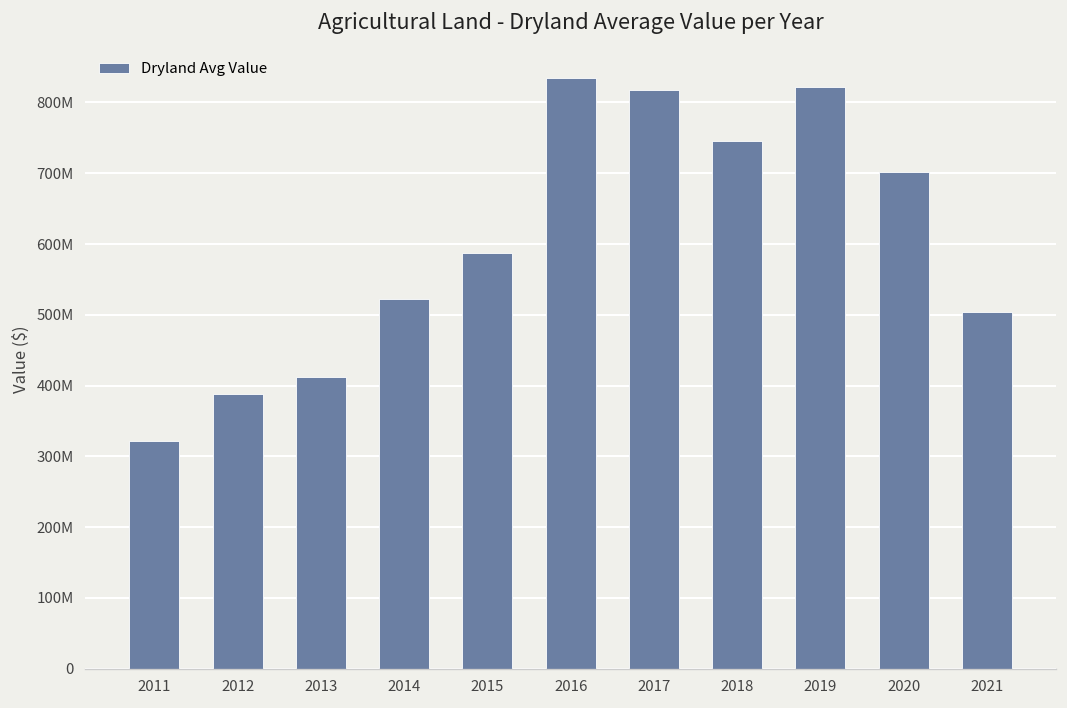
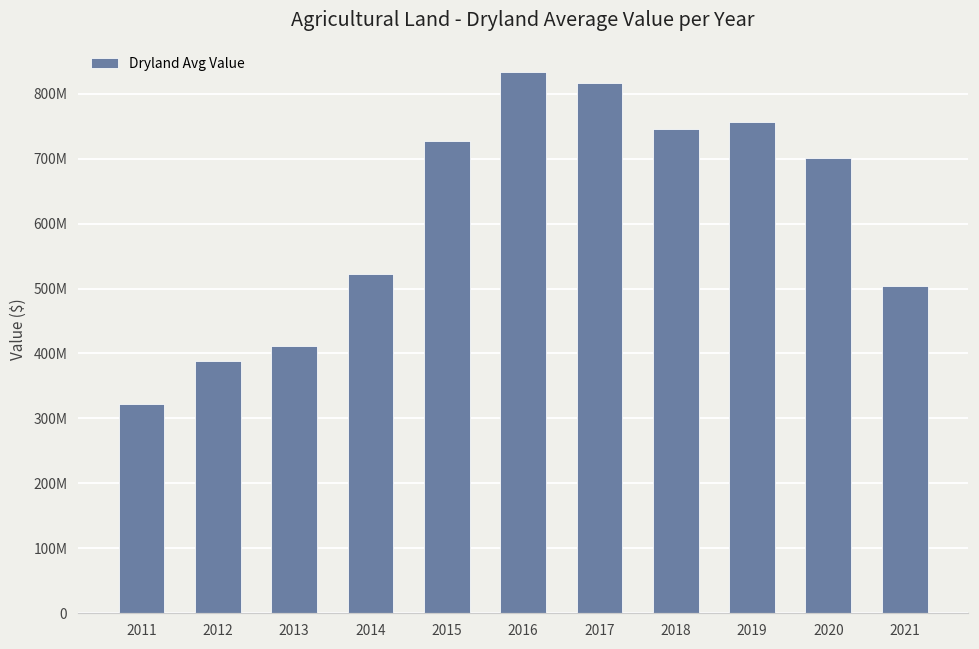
2015: 590000000 -> 730000000
2019: 820000000 -> 760000000
